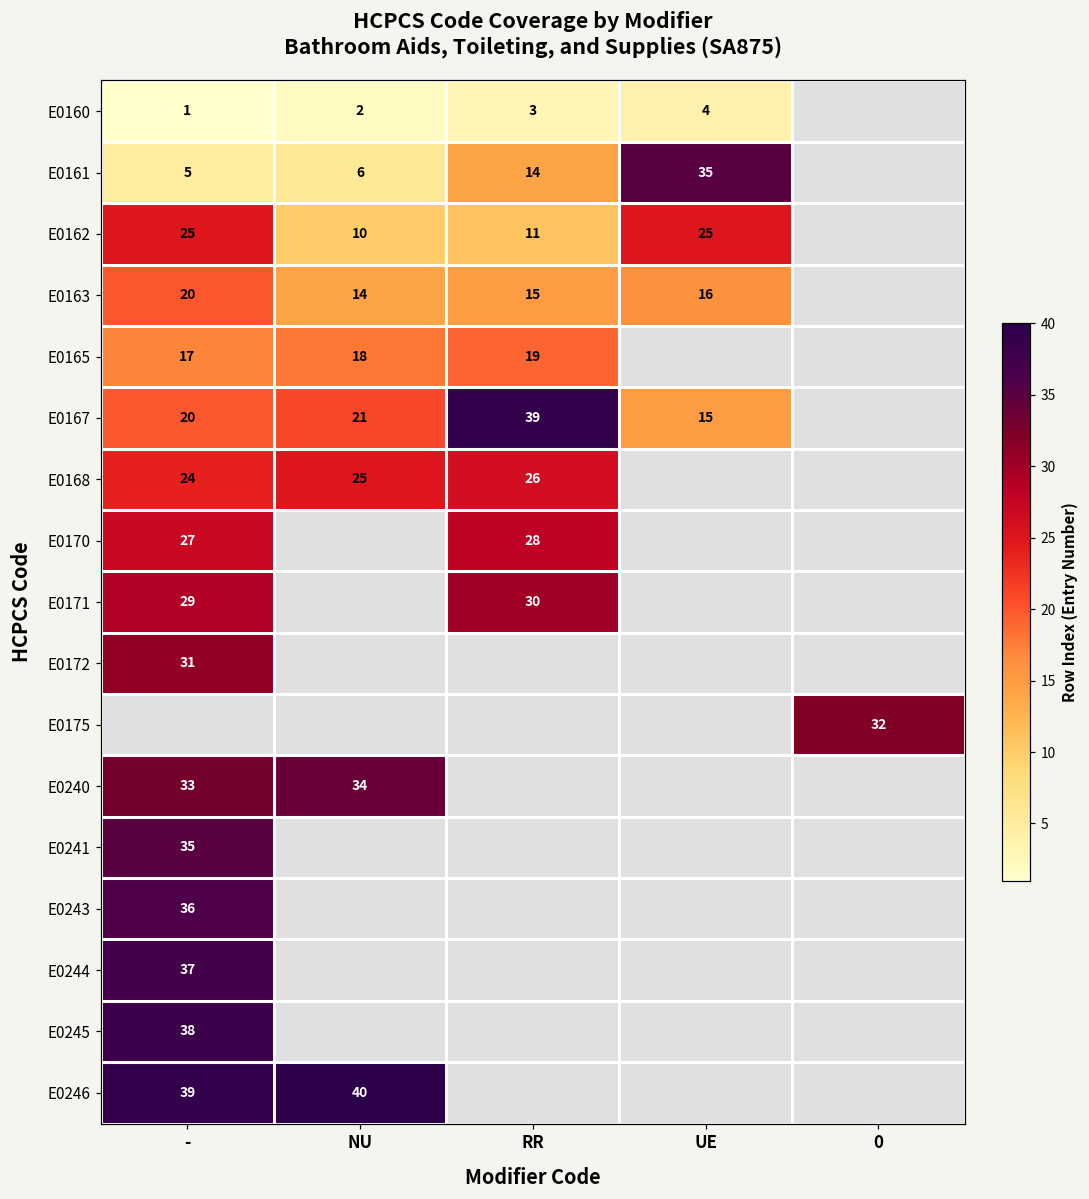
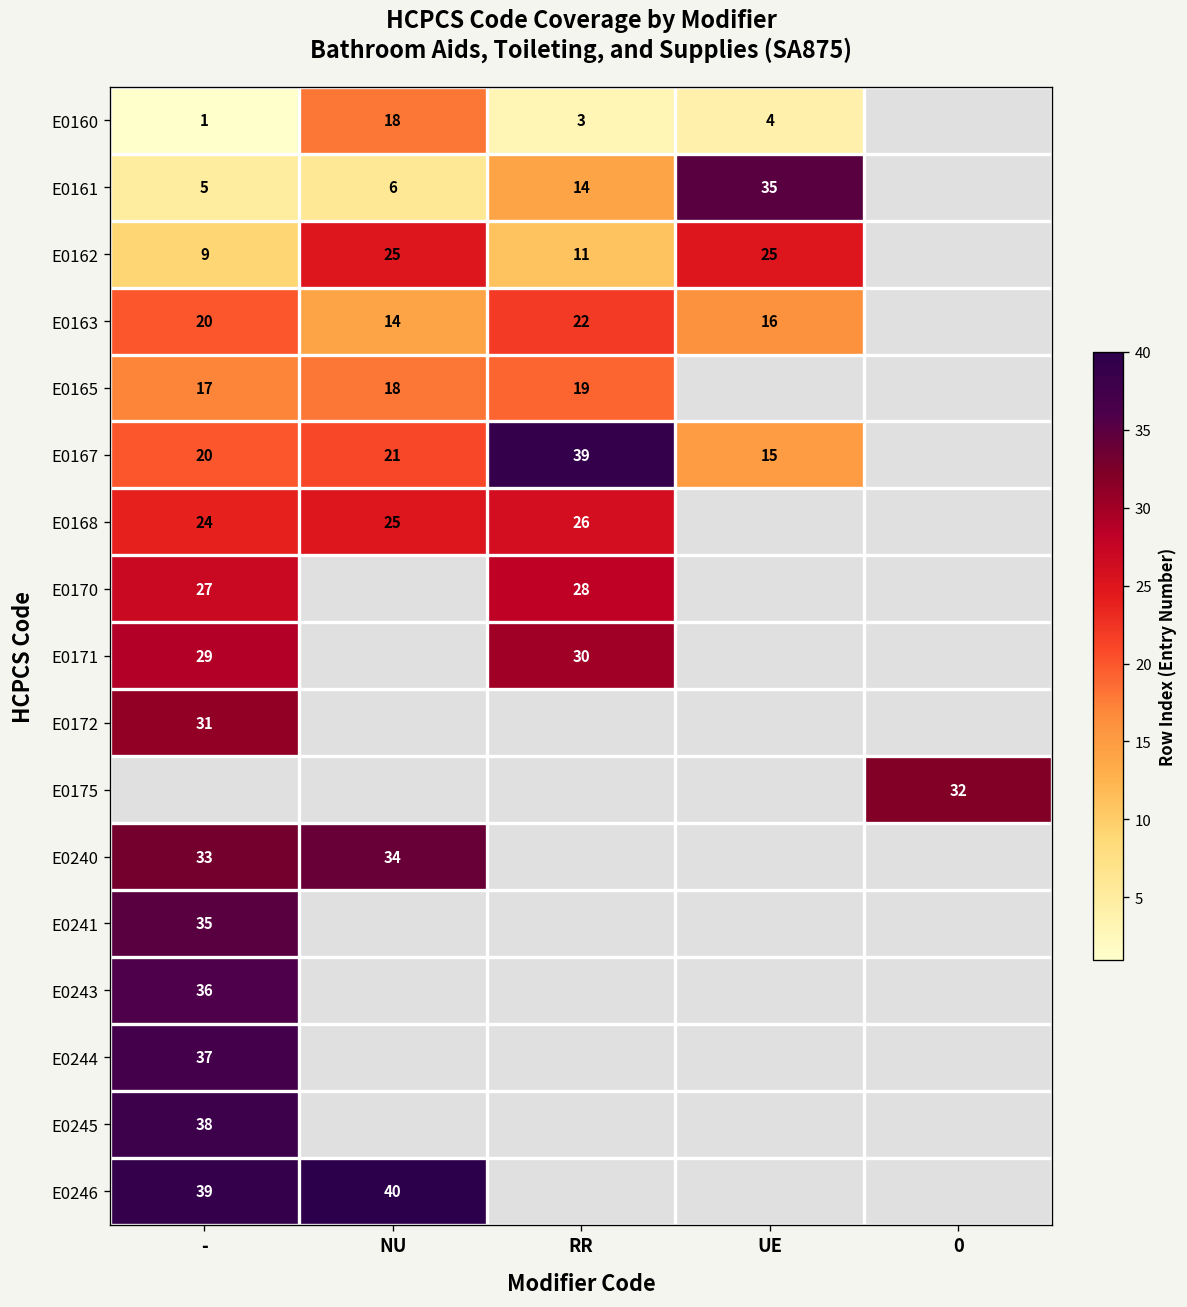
E0160, NU: 2 -> 18
E0162, -: 25 -> 9
E0162, NU: 10 -> 25
E0163, RR: 15 -> 22
